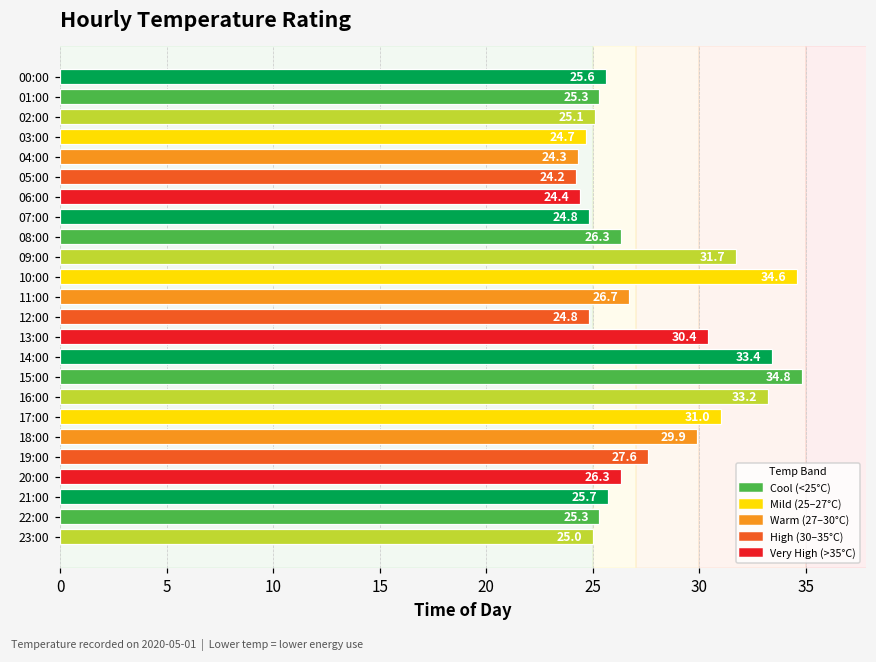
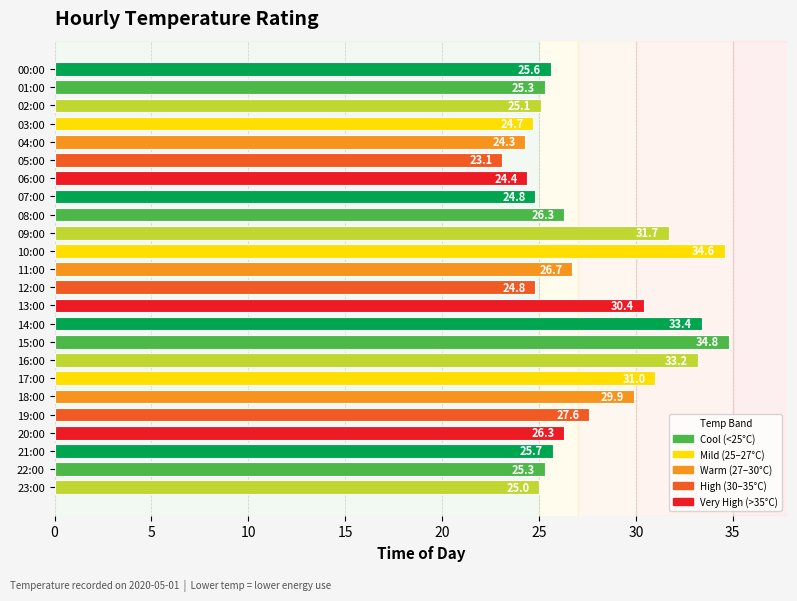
05:00: 24.2 -> 23.1
